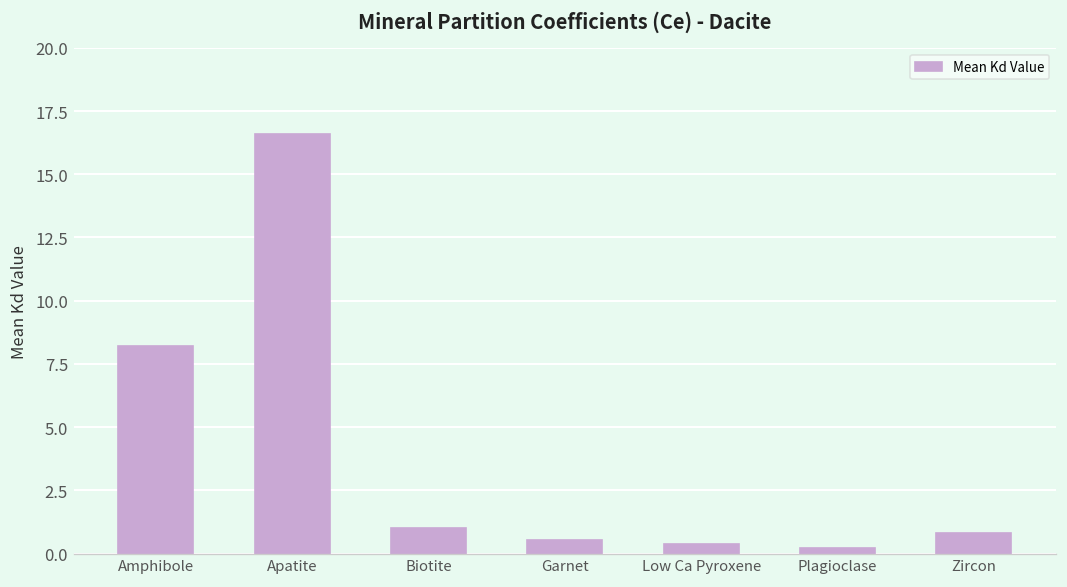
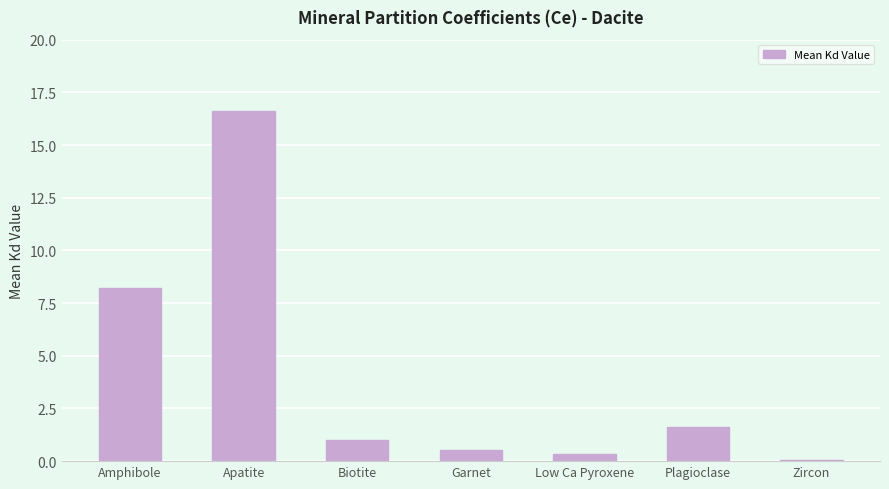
Plagioclase: 0.2 -> 1.6
Zircon: 0.8 -> 0.1
